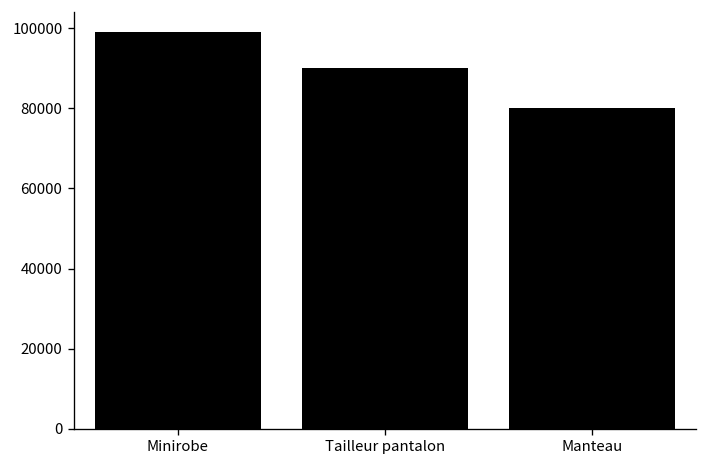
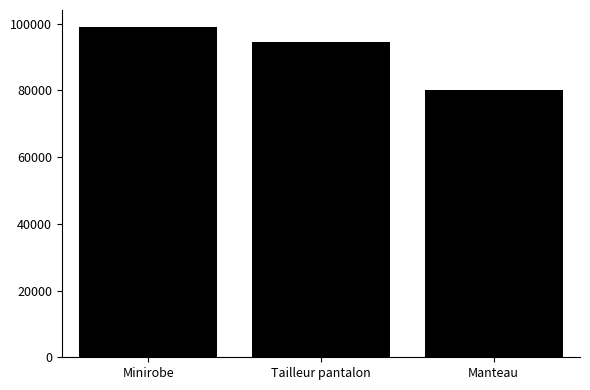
Tailleur pantalon: 90000 -> 95000
